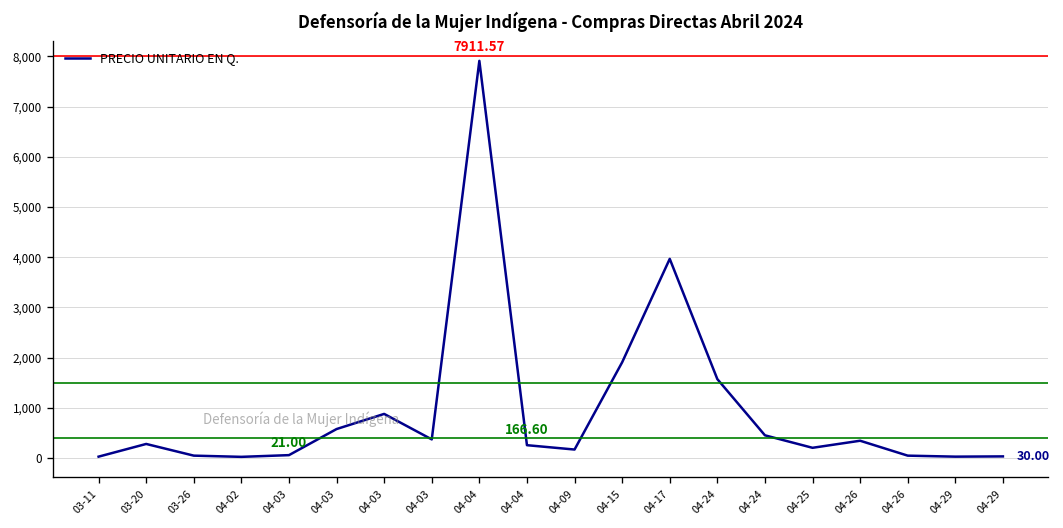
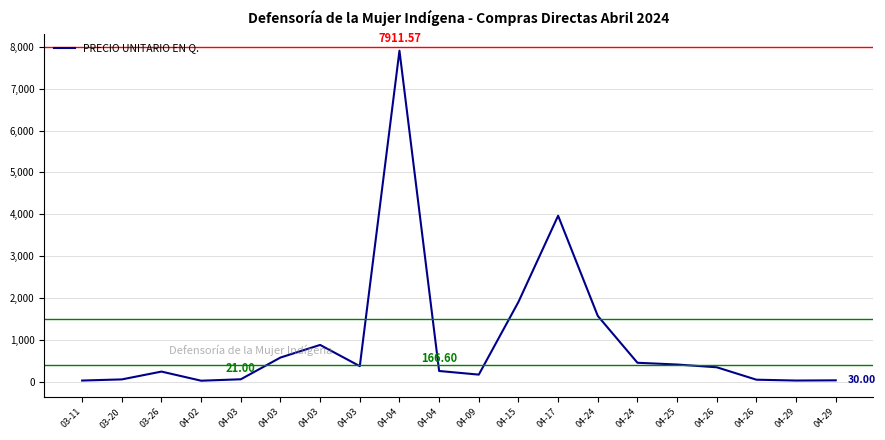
03-20: 300 -> 100
03-26: 0 -> 200
04-25: 200 -> 400
